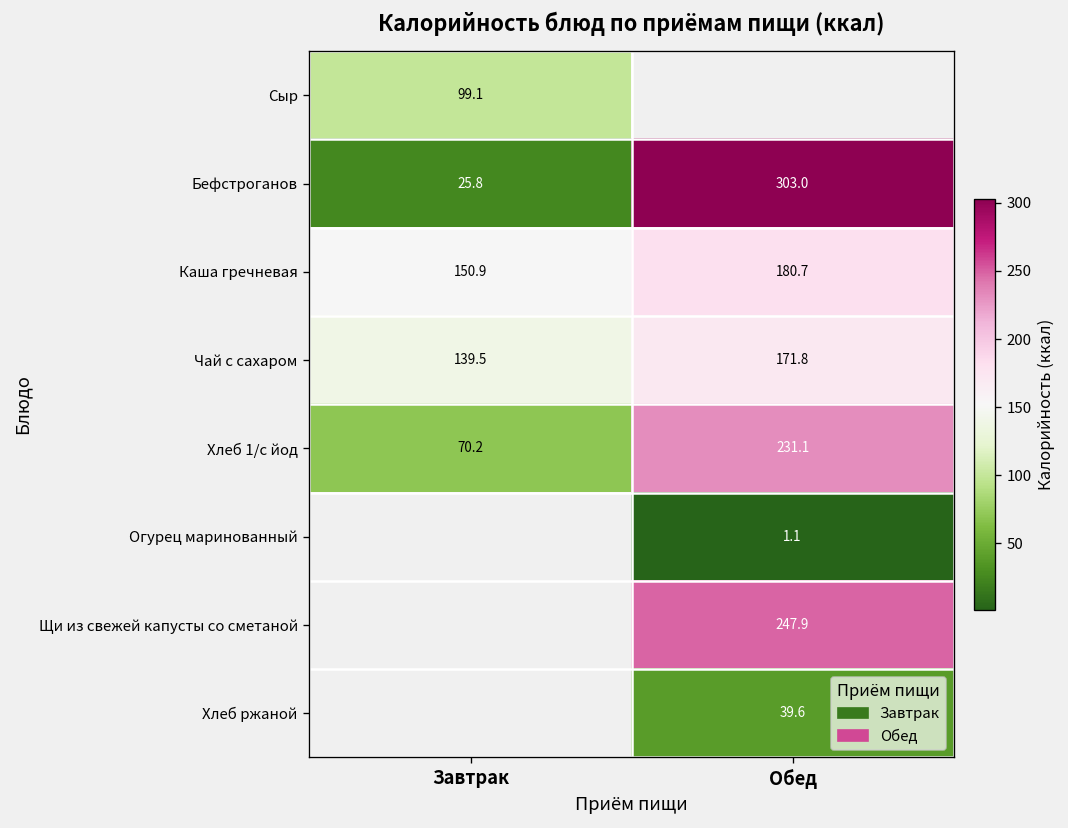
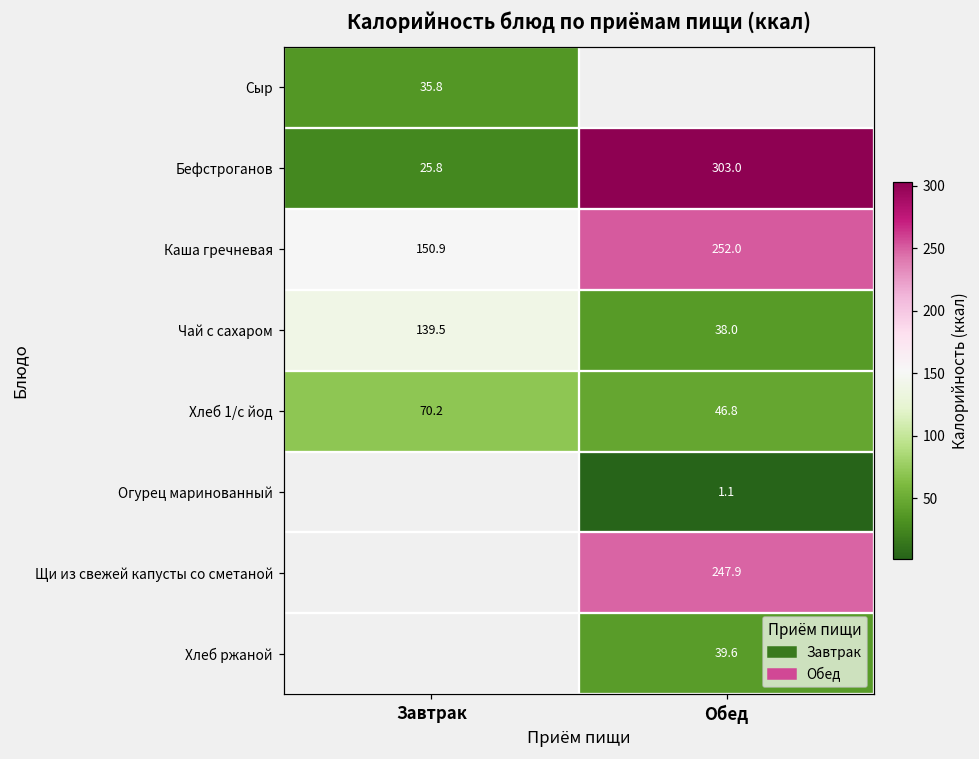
Сыр, Завтрак: 99.1 -> 35.8
Каша гречневая, Обед: 180.7 -> 252.0
Чай с сахаром, Обед: 171.8 -> 38.0
Хлеб 1/с йод, Обед: 231.1 -> 46.8
